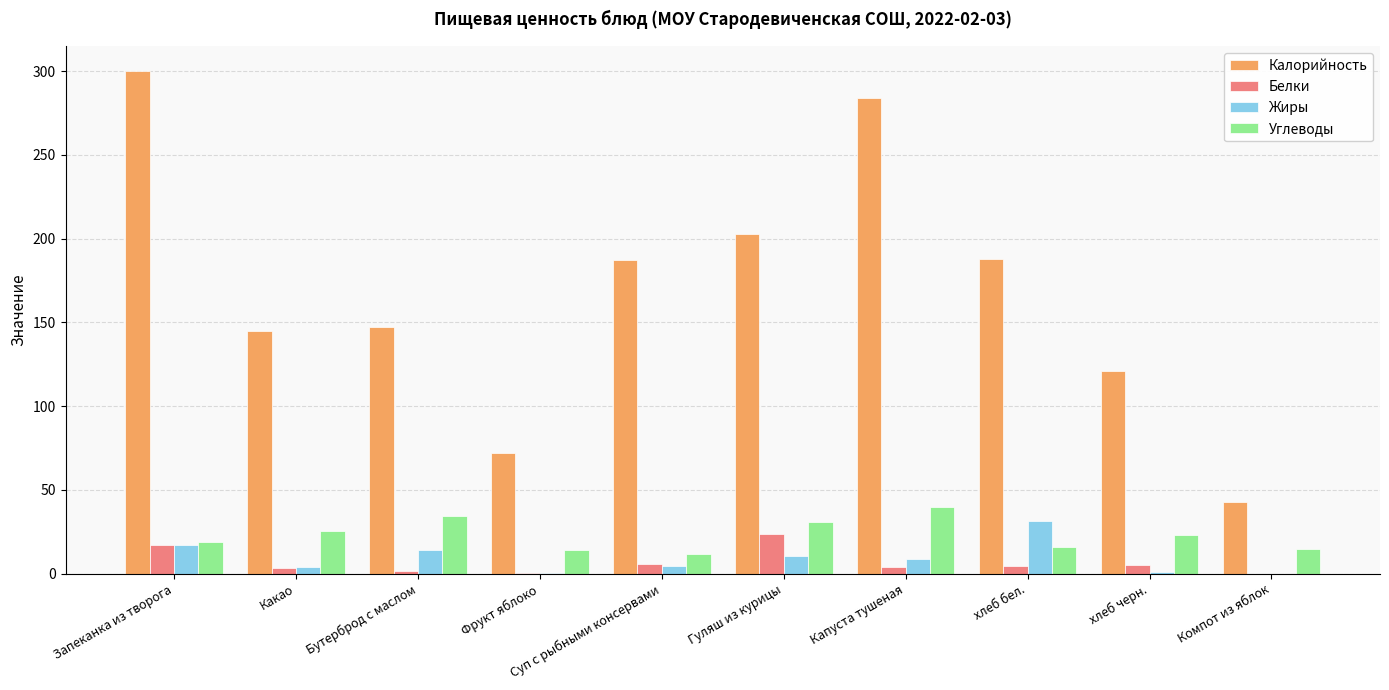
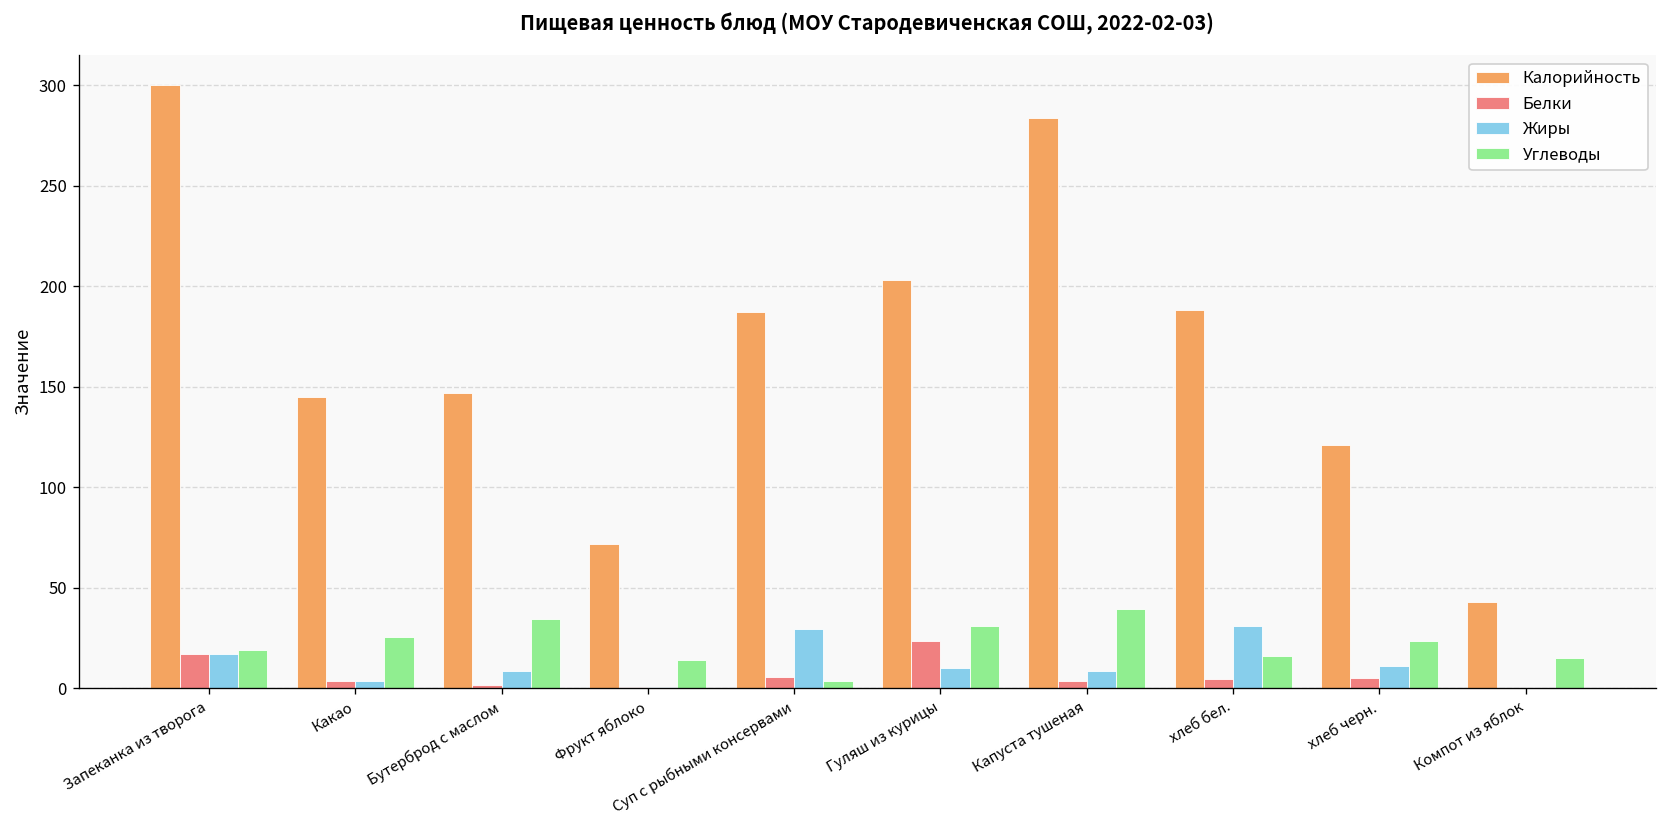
Жиры, Бутерброд с маслом: 14 -> 9
Жиры, Суп с рыбными консервами: 5 -> 30
Углеводы, Суп с рыбными консервами: 11 -> 4
Жиры, хлеб черн.: 1 -> 11
